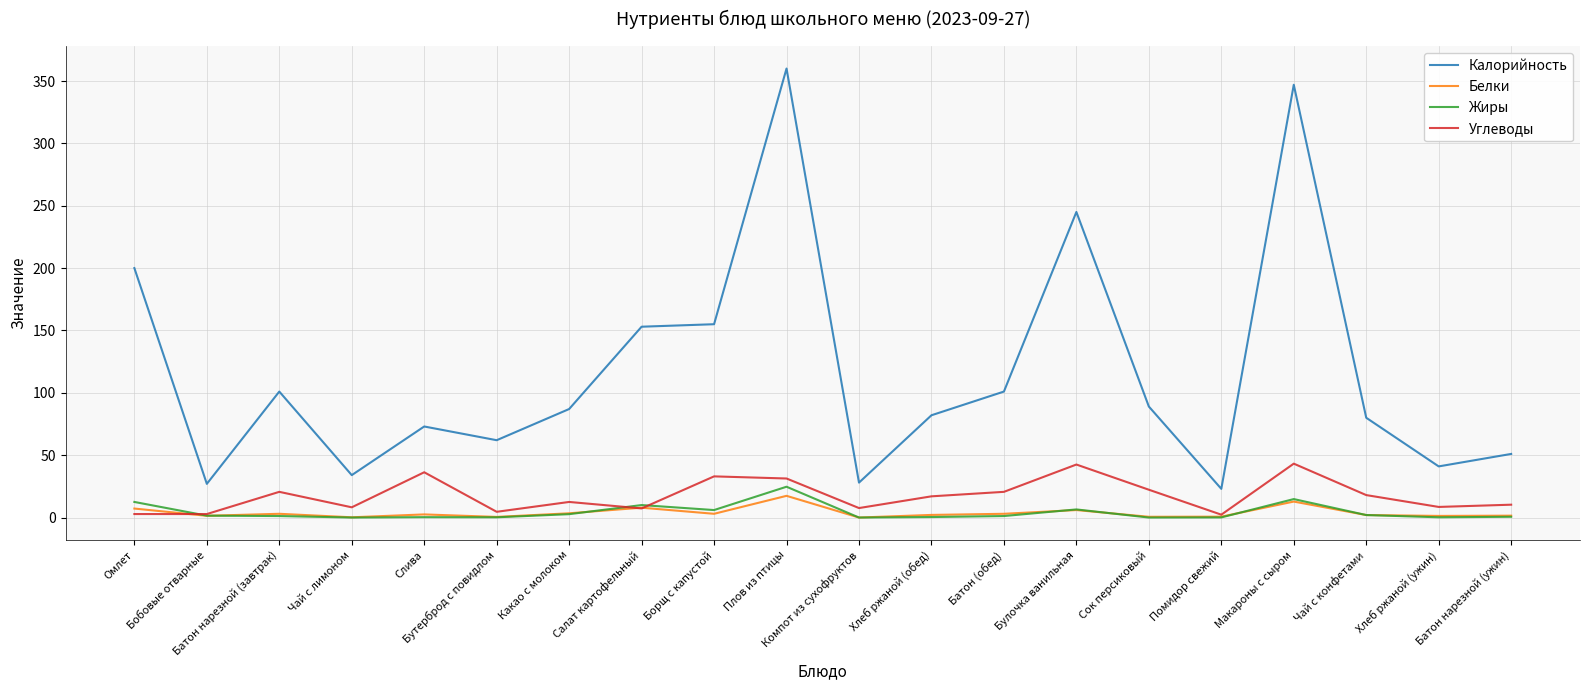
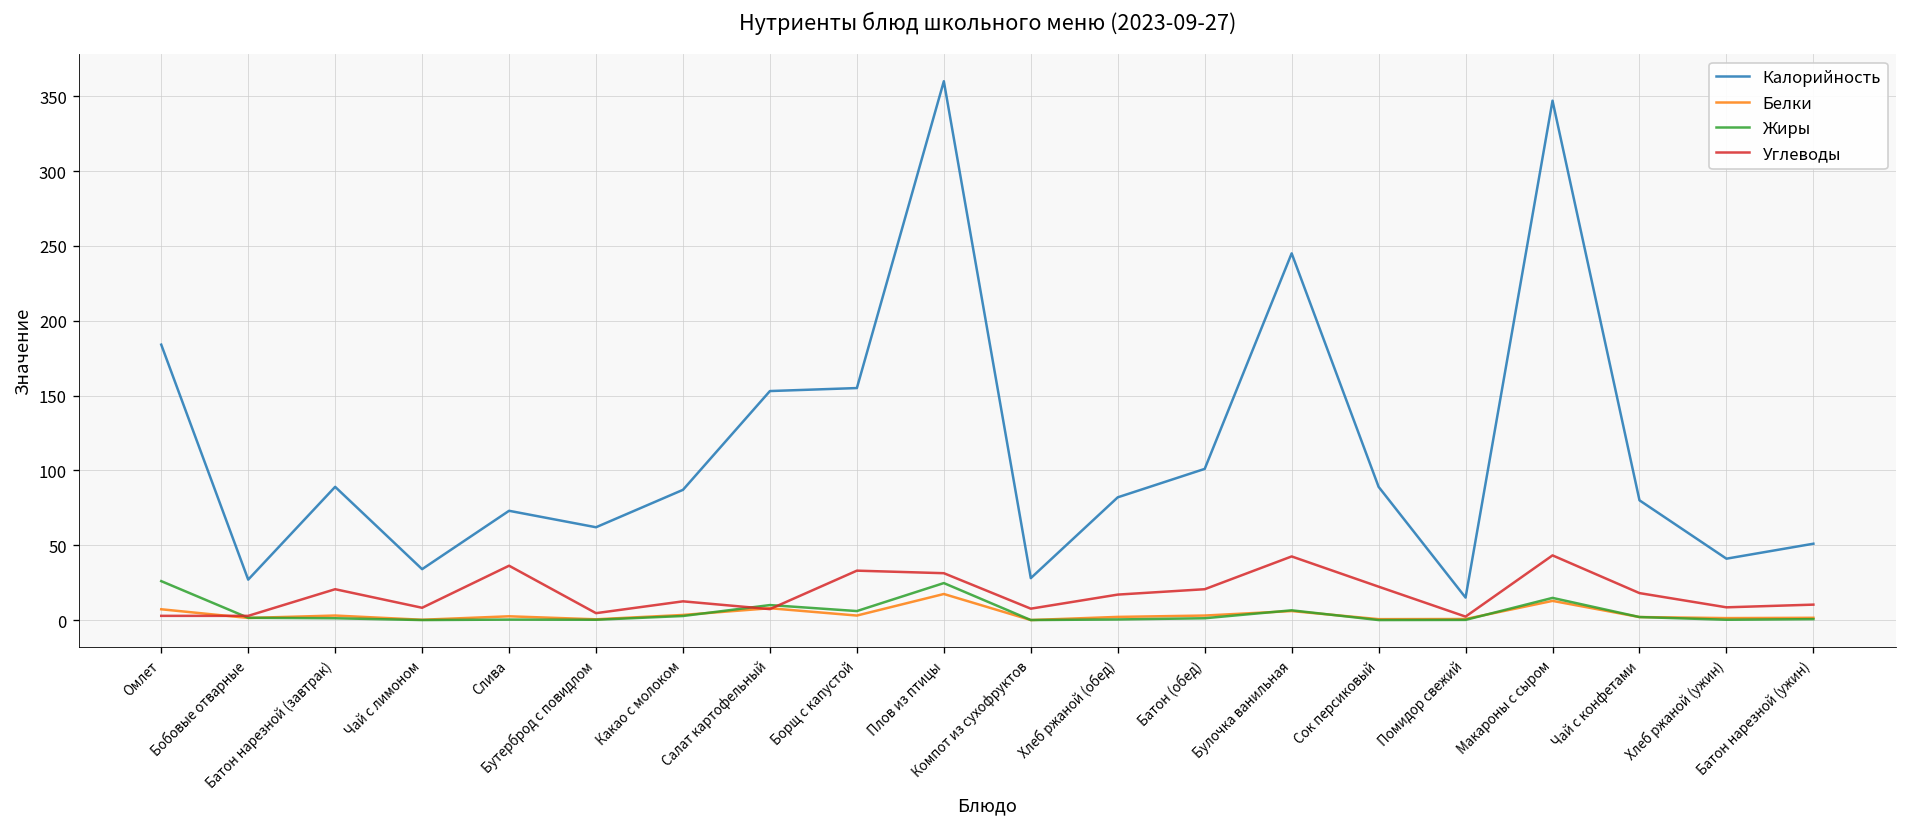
Калорийность, Омлет: 200 -> 184
Жиры, Омлет: 13 -> 26
Калорийность, Батон нарезной (завтрак): 101 -> 89
Калорийность, Помидор свежий: 23 -> 15
